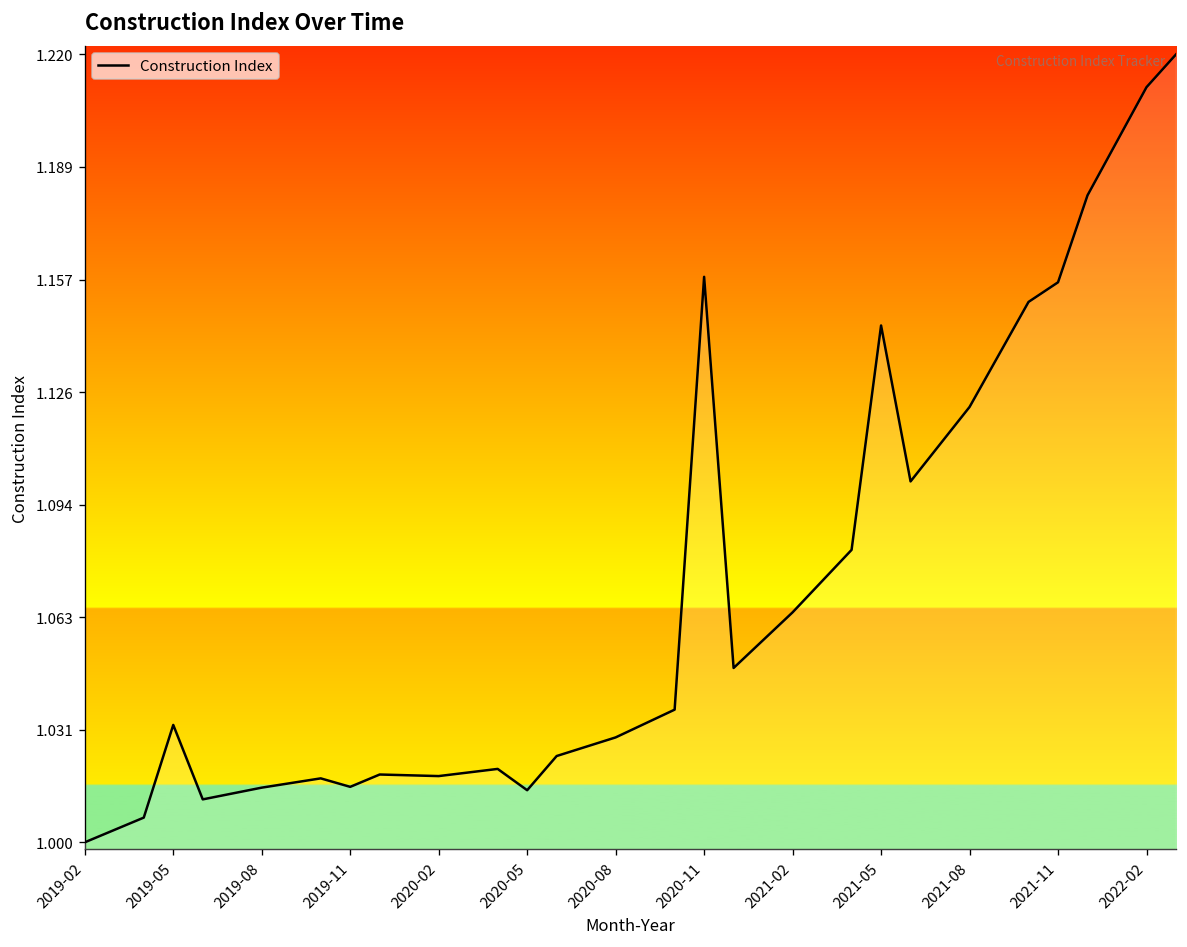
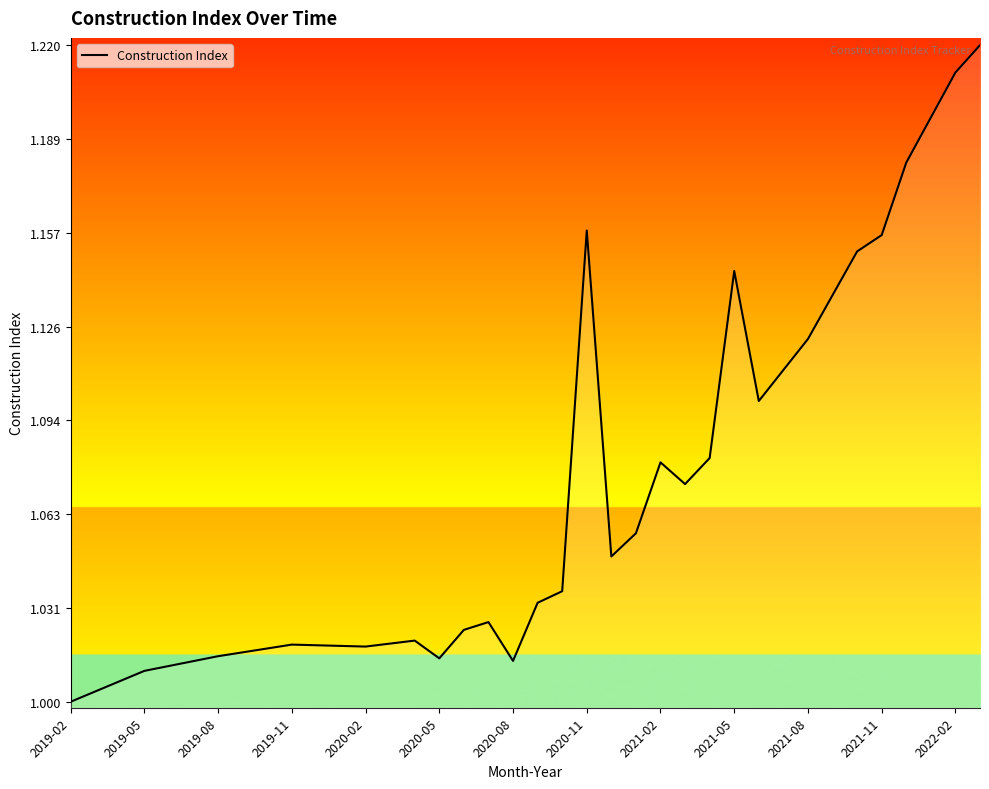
2019-05: 1.033 -> 1.010
2019-11: 1.015 -> 1.019
2020-08: 1.029 -> 1.014
2021-02: 1.064 -> 1.080
